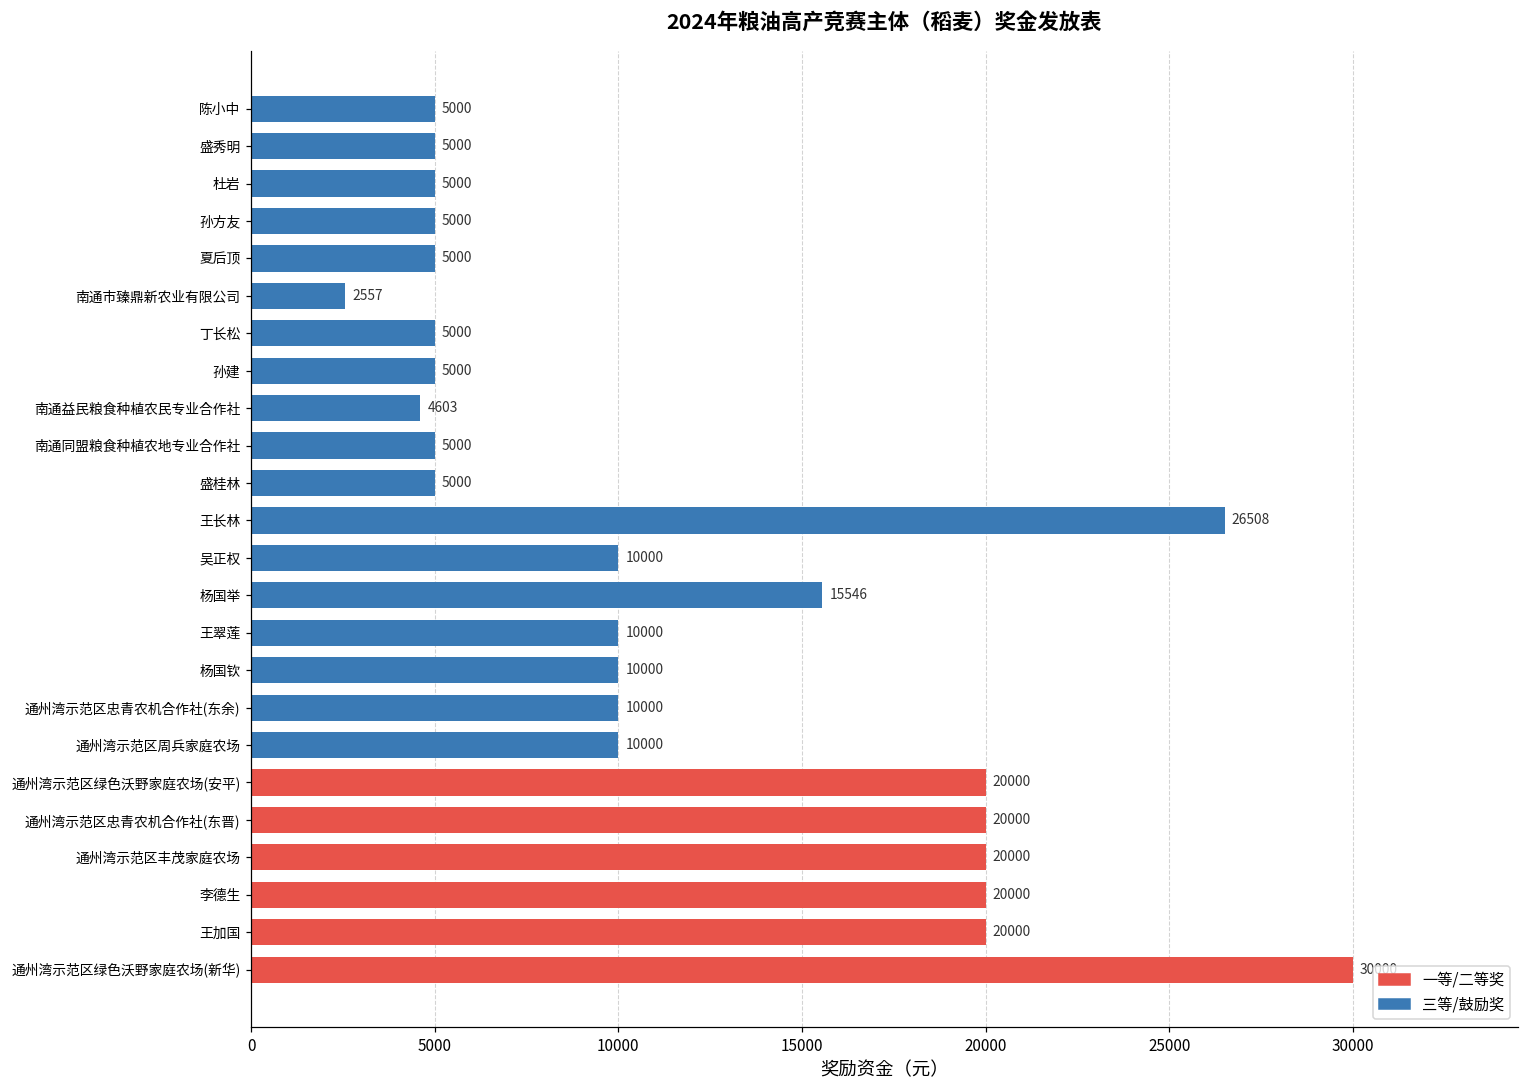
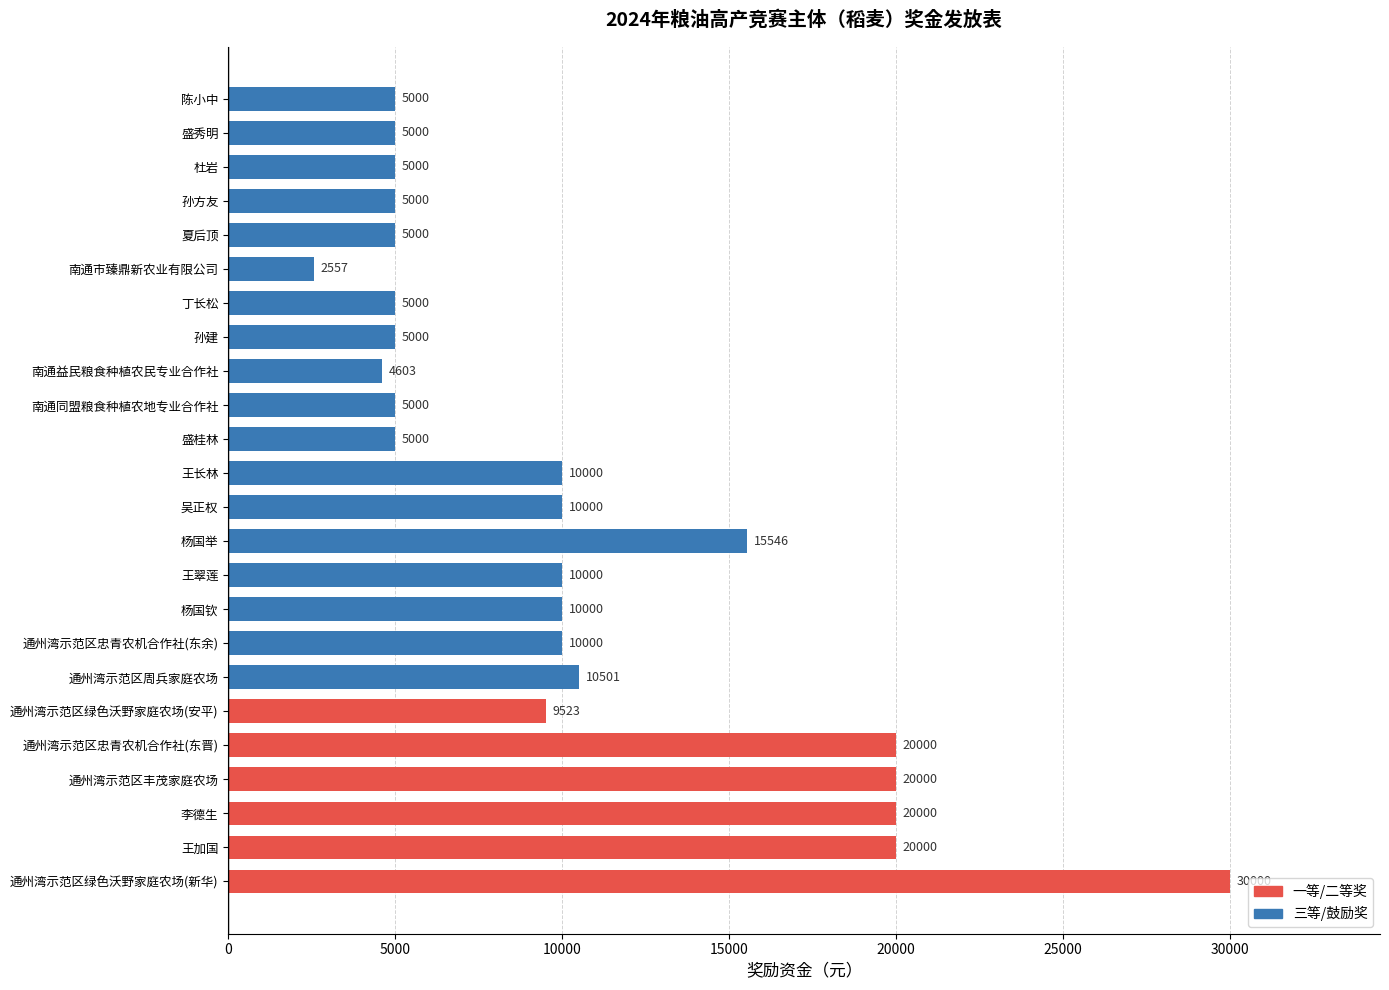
王长林: 26508 -> 10000
通州湾示范区周兵家庭农场: 10000 -> 10501
通州湾示范区绿色沃野家庭农场(安平): 20000 -> 9523
